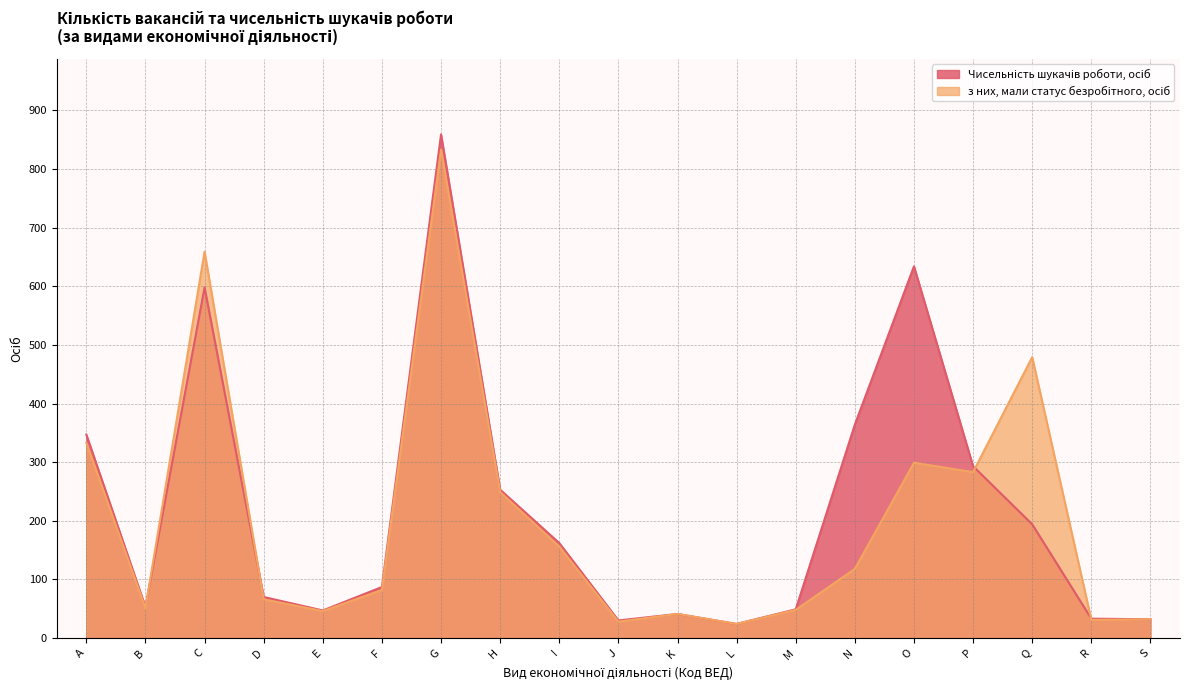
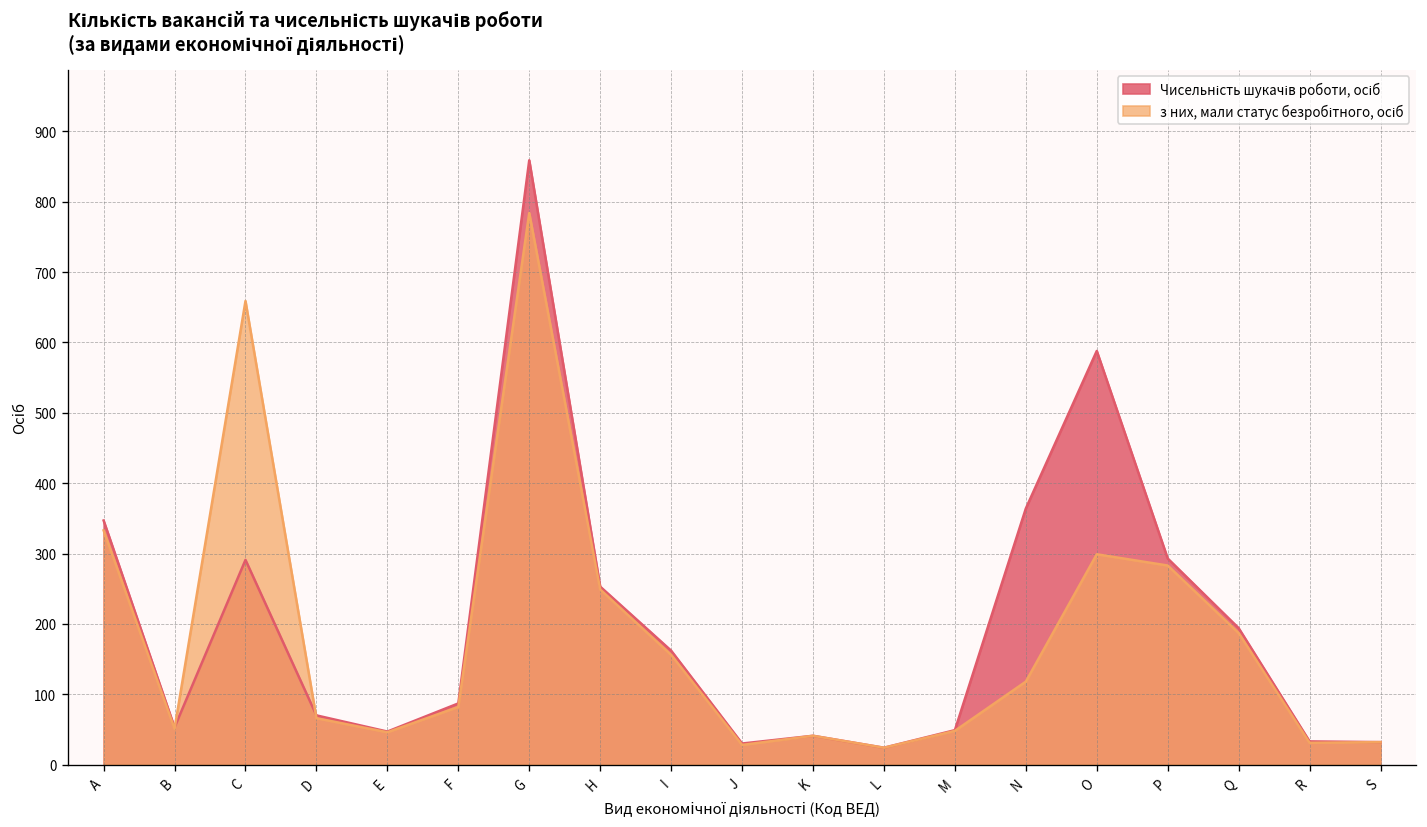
Чисельність шукачів роботи, осіб, C: 600 -> 290
з них, мали статус безробітного, осіб, G: 830 -> 780
Чисельність шукачів роботи, осіб, O: 630 -> 590
з них, мали статус безробітного, осіб, Q: 480 -> 190
